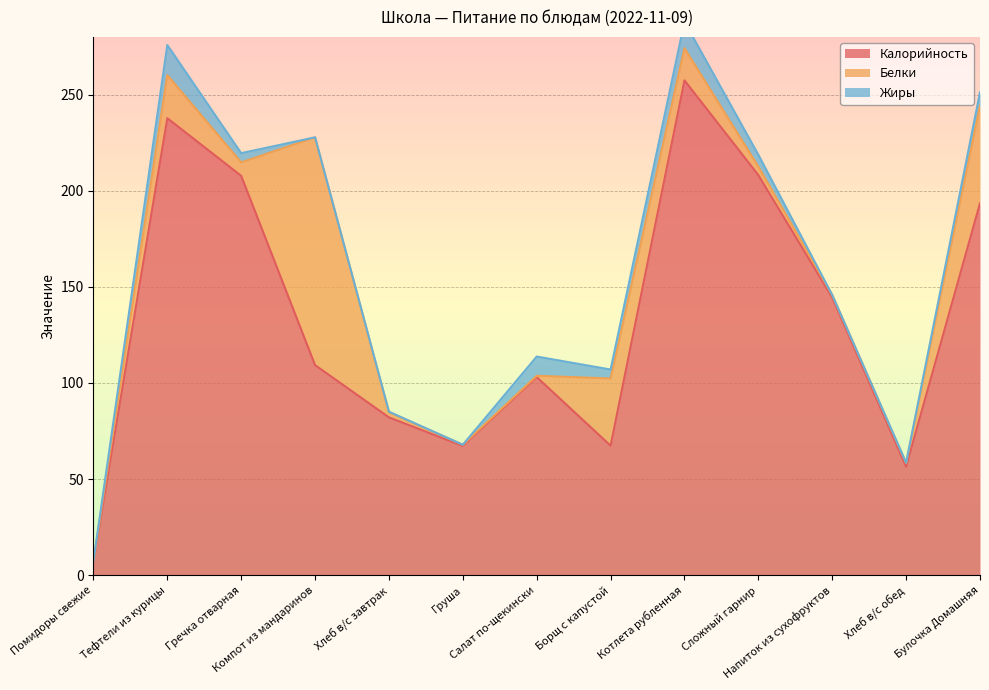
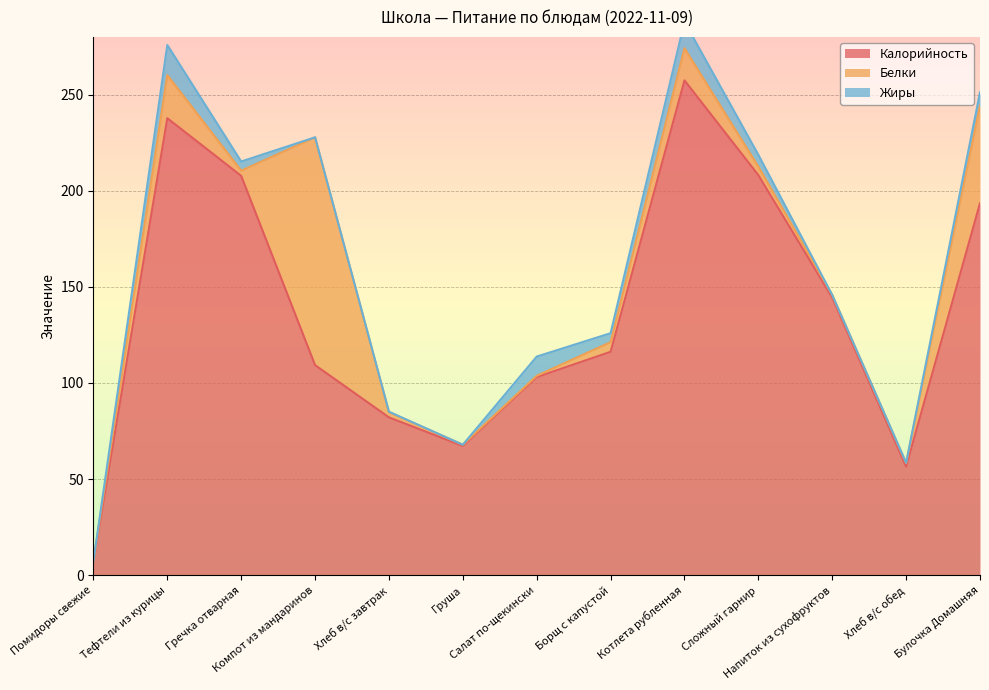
Белки, Гречка отварная: 7 -> 3
Калорийность, Борщ с капустой: 67 -> 116
Белки, Борщ с капустой: 35 -> 5
